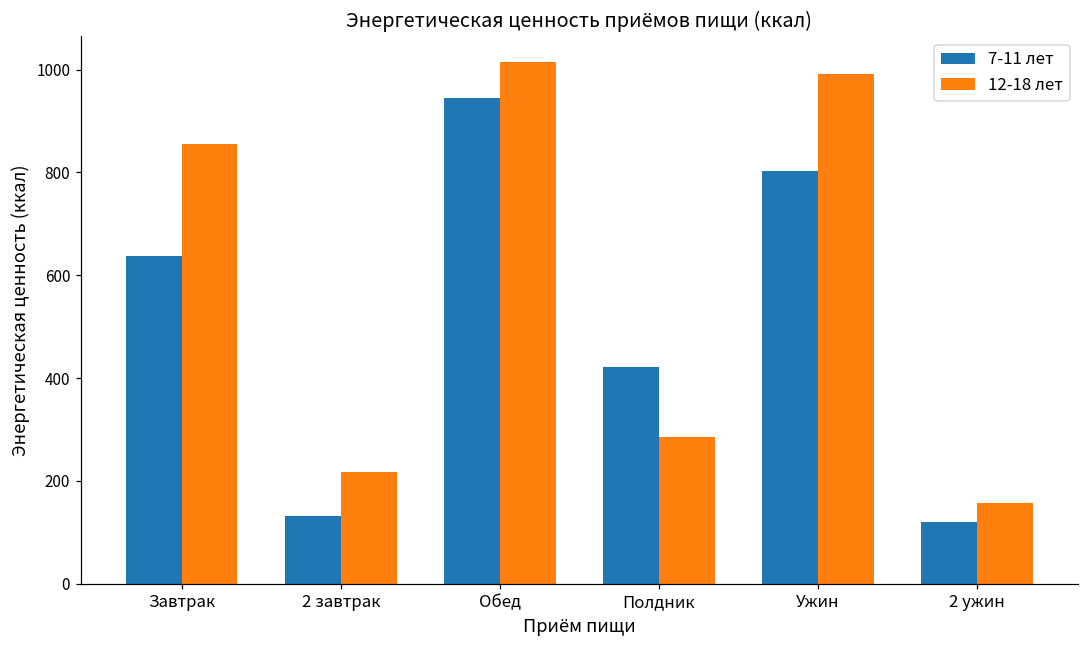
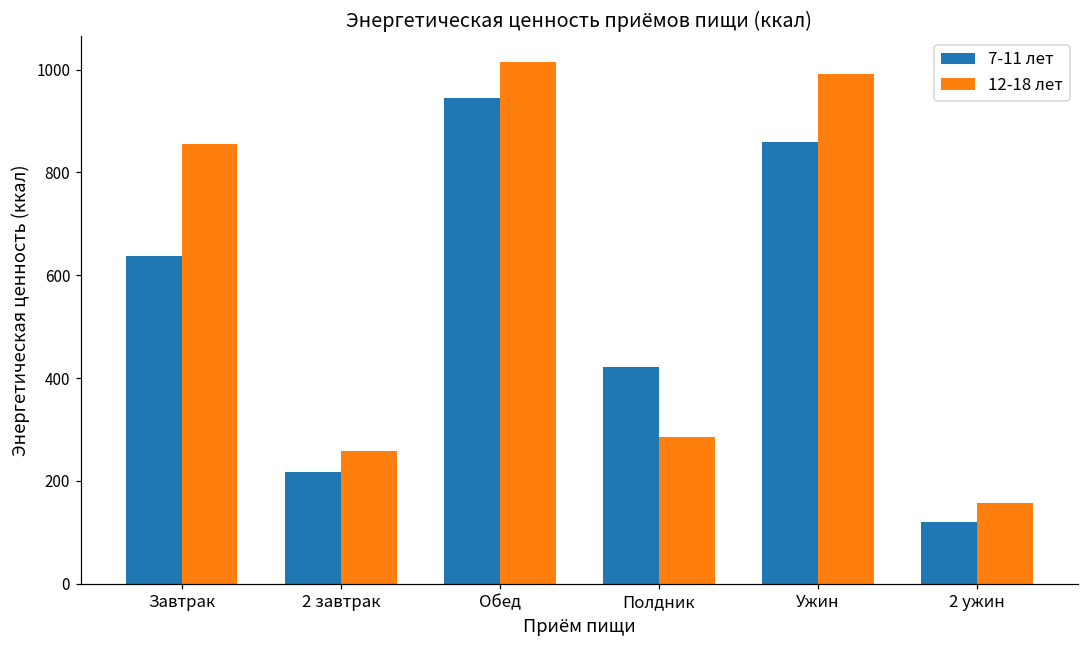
7-11 лет, 2 завтрак: 130 -> 220
12-18 лет, 2 завтрак: 220 -> 260
7-11 лет, Ужин: 800 -> 860
